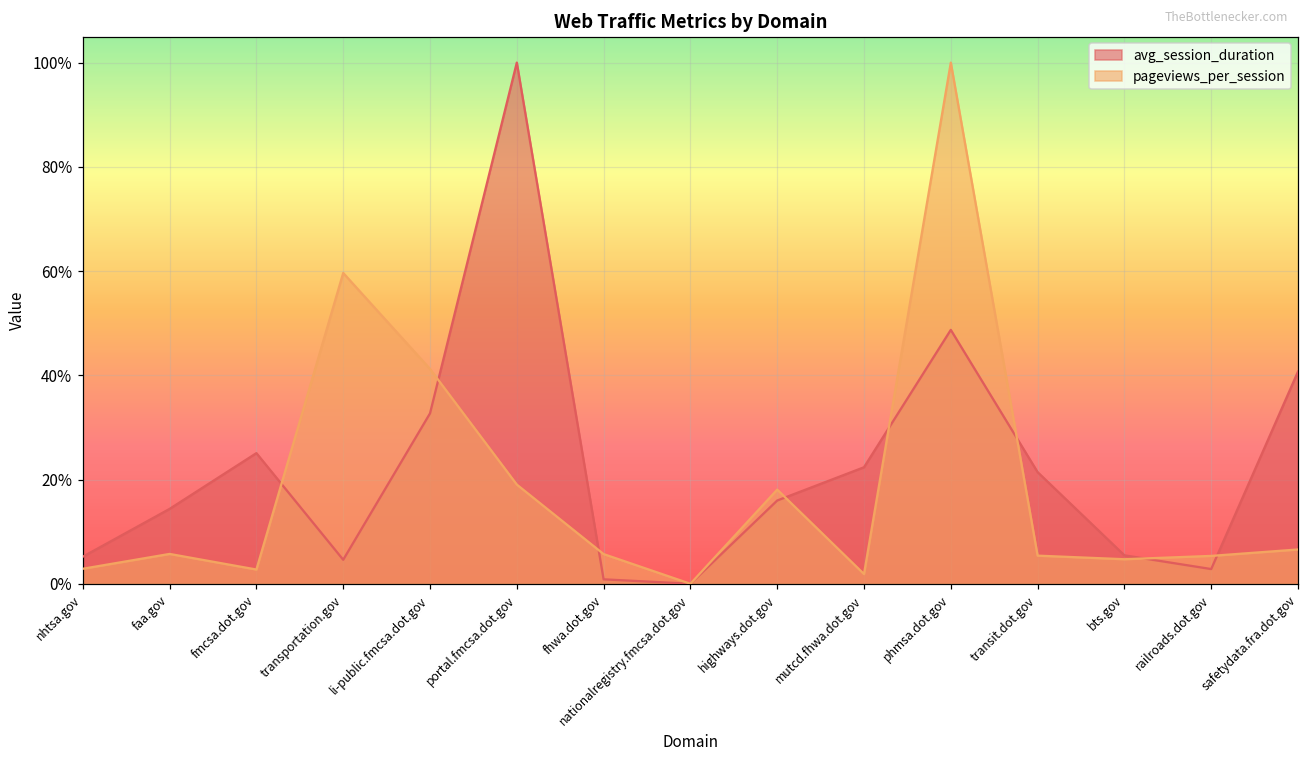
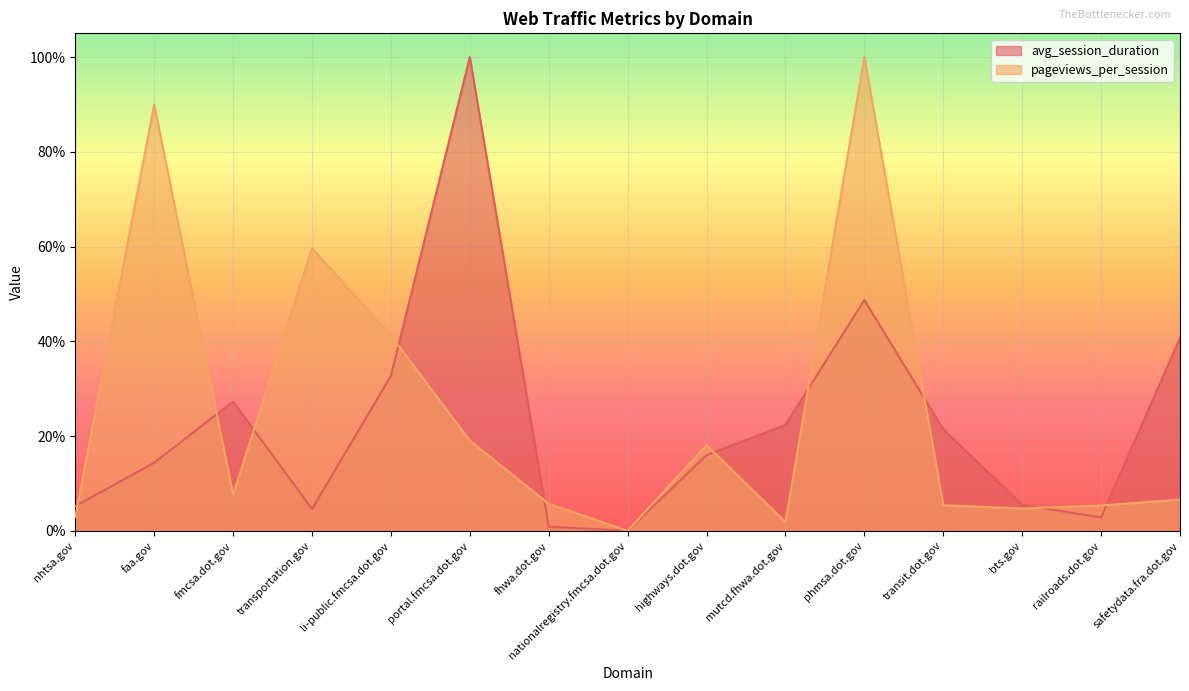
pageviews_per_session, faa.gov: 6% -> 90%
avg_session_duration, fmcsa.dot.gov: 25% -> 27%
pageviews_per_session, fmcsa.dot.gov: 3% -> 8%
